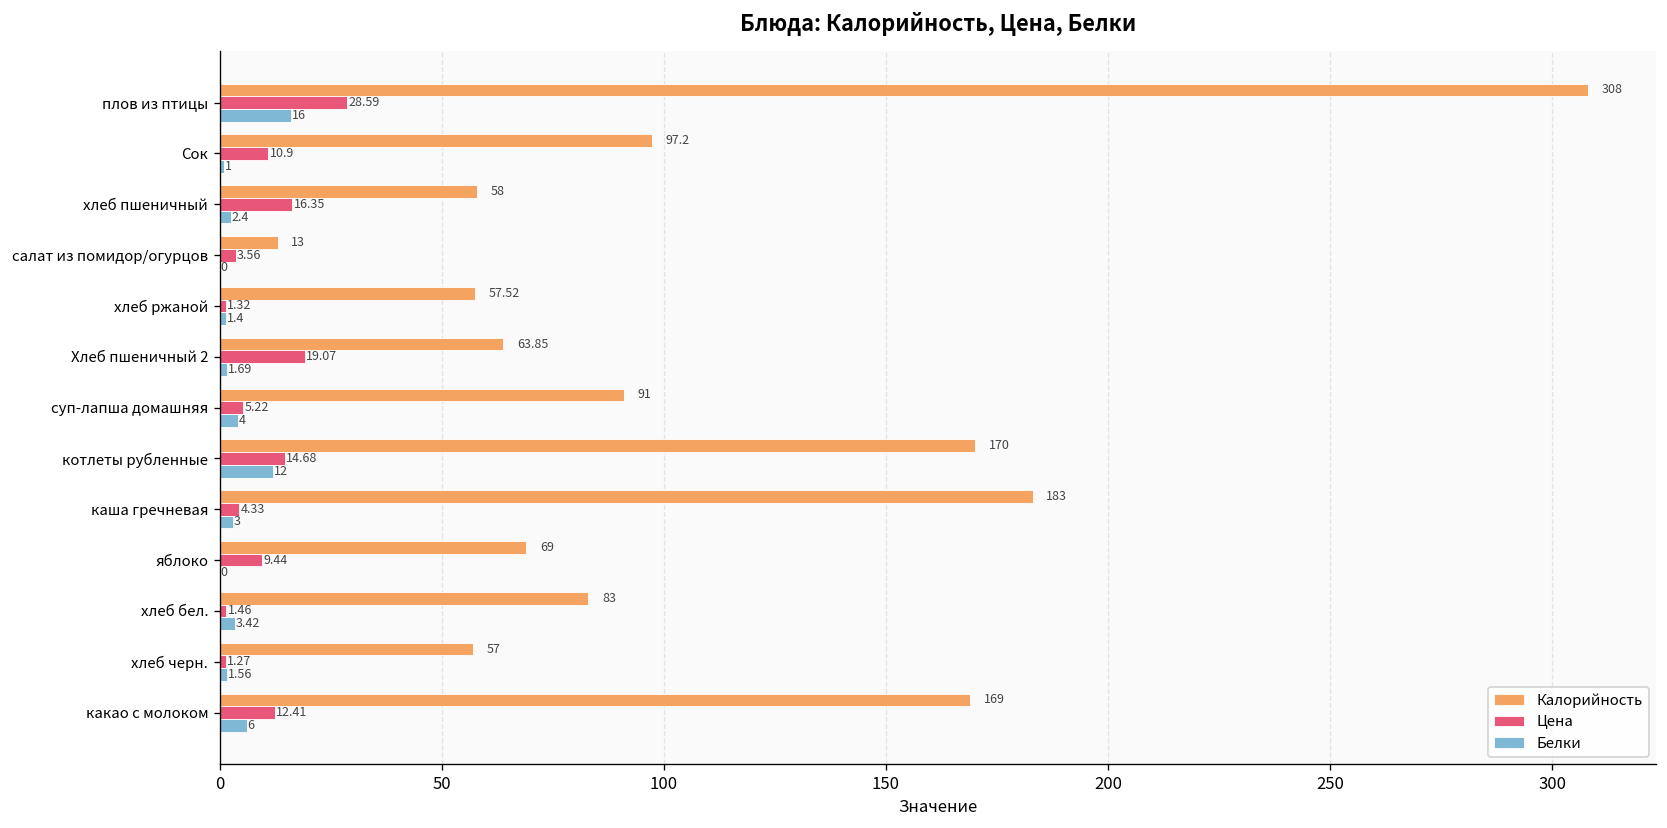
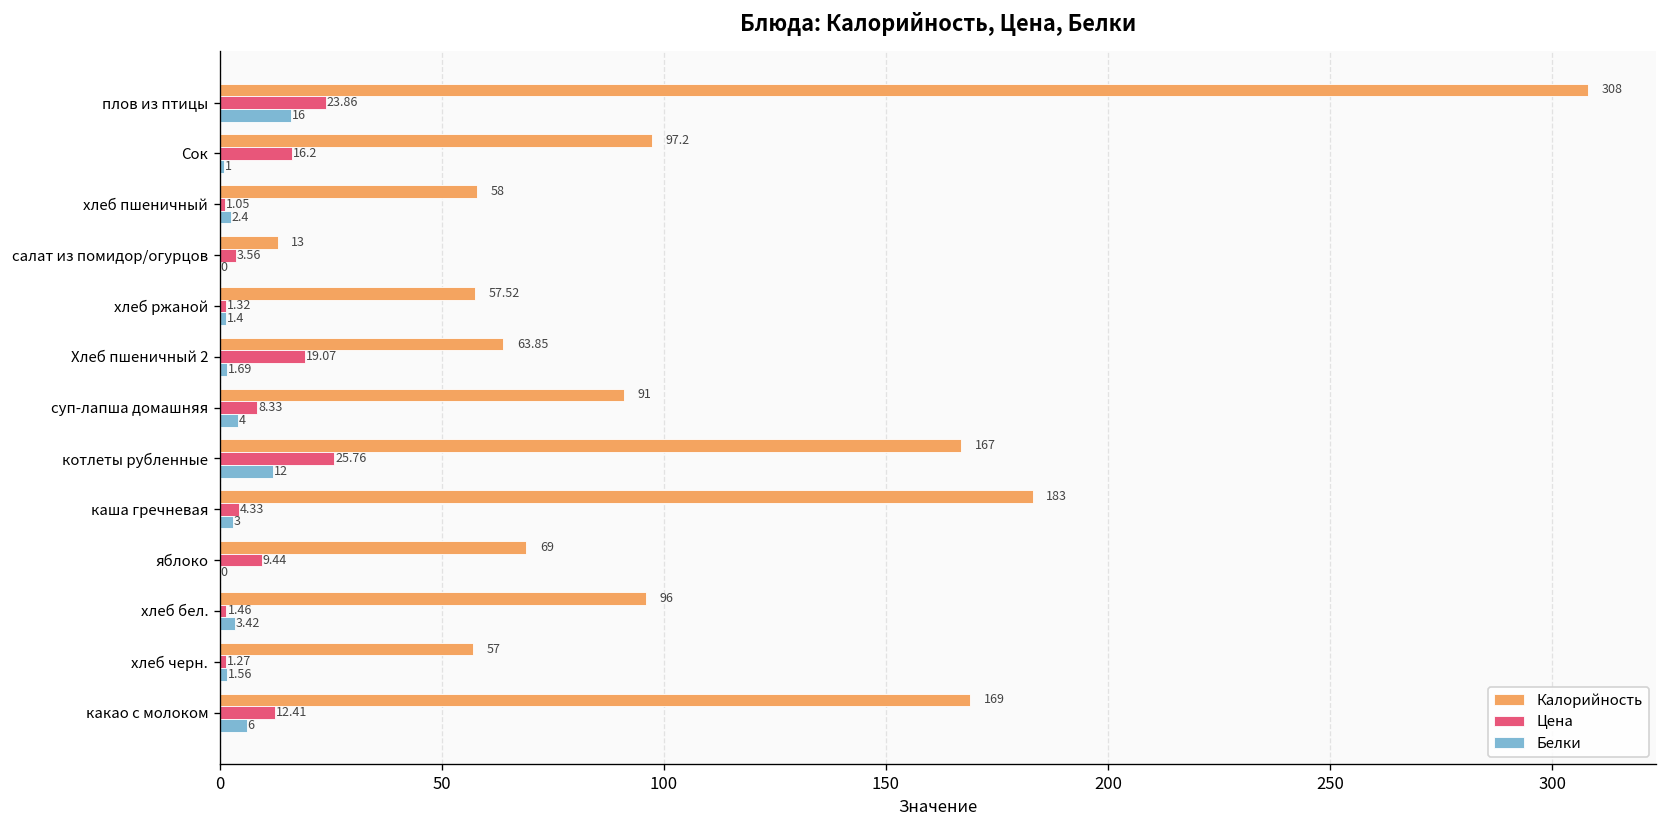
Цена, плов из птицы: 28.59 -> 23.86
Цена, Сок: 10.9 -> 16.2
Цена, хлеб пшеничный: 16.35 -> 1.05
Цена, суп-лапша домашняя: 5.22 -> 8.33
Калорийность, котлеты рубленные: 170 -> 167
Цена, котлеты рубленные: 14.68 -> 25.76
Калорийность, хлеб бел.: 83 -> 96
